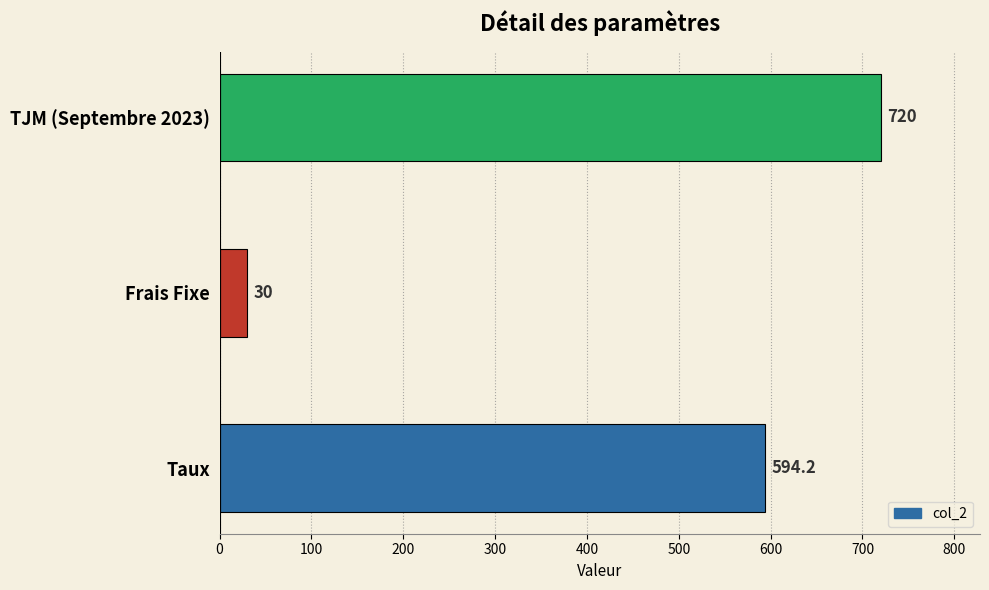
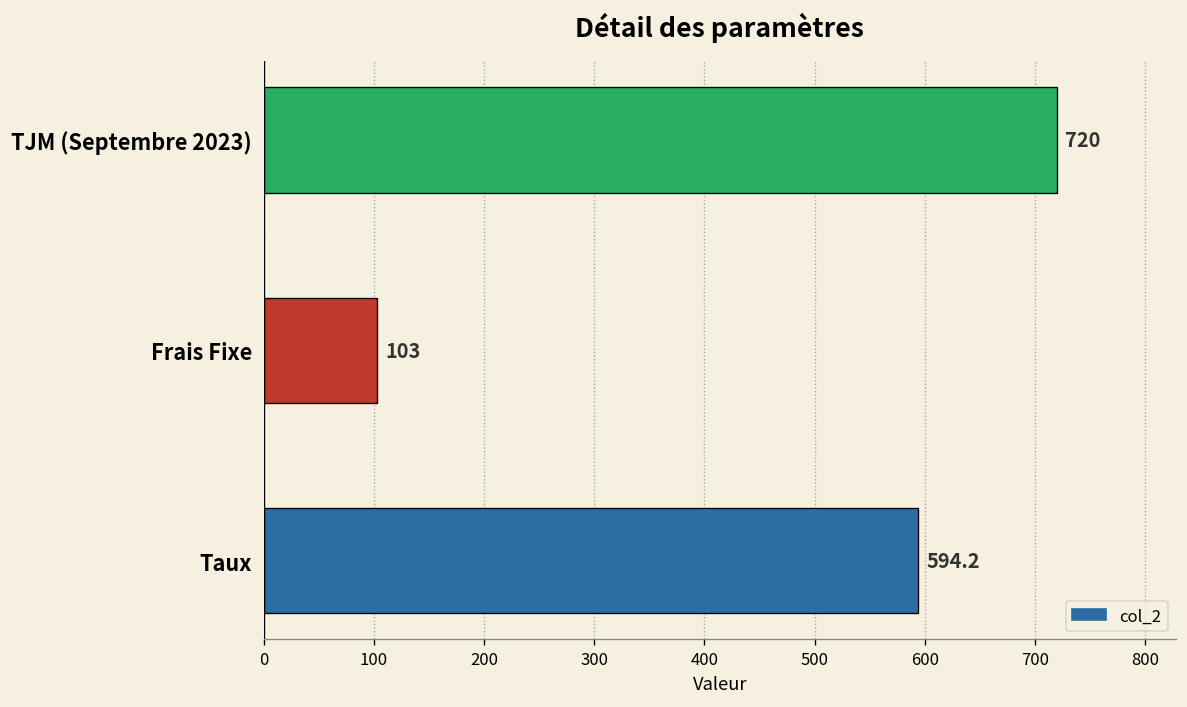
Frais Fixe: 30 -> 103
